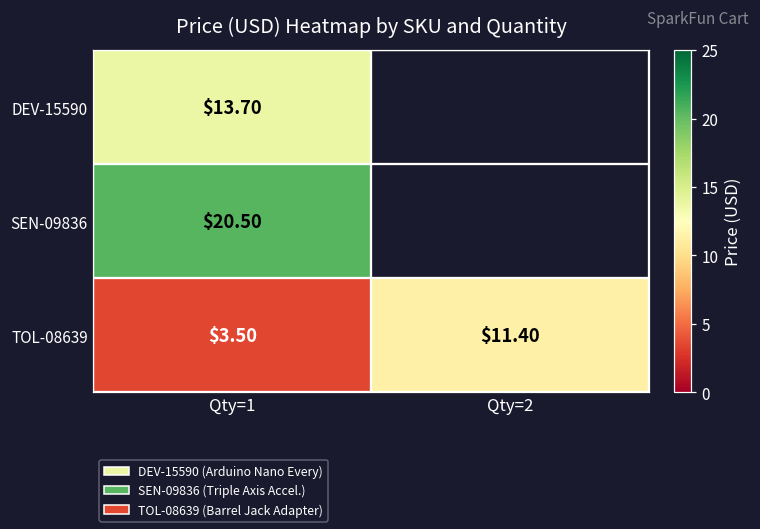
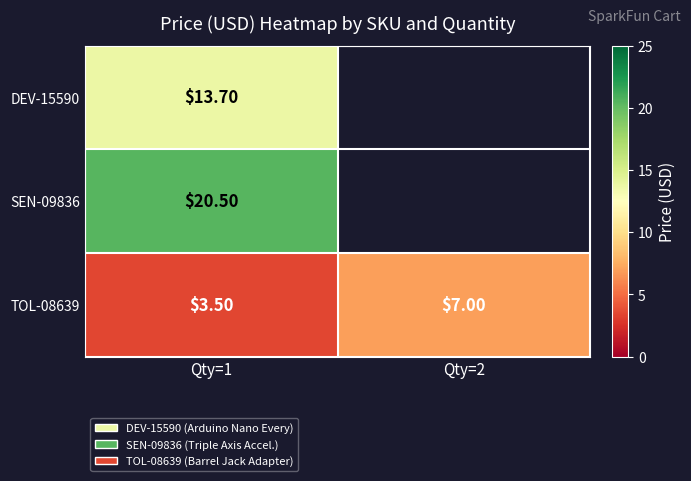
TOL-08639, Qty=2: $11.40 -> $7.00
